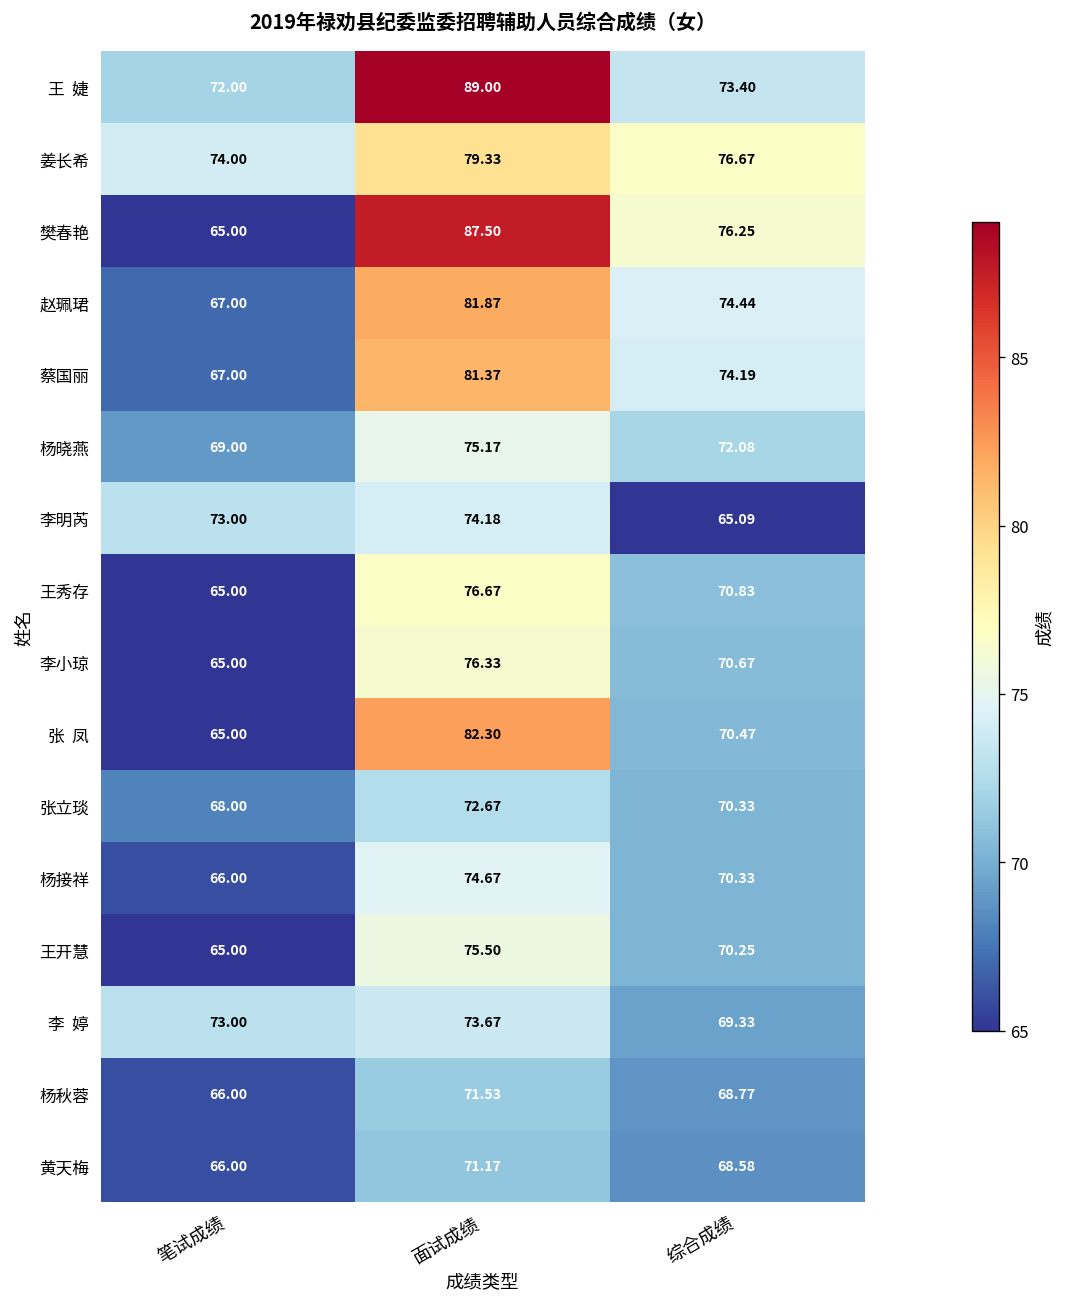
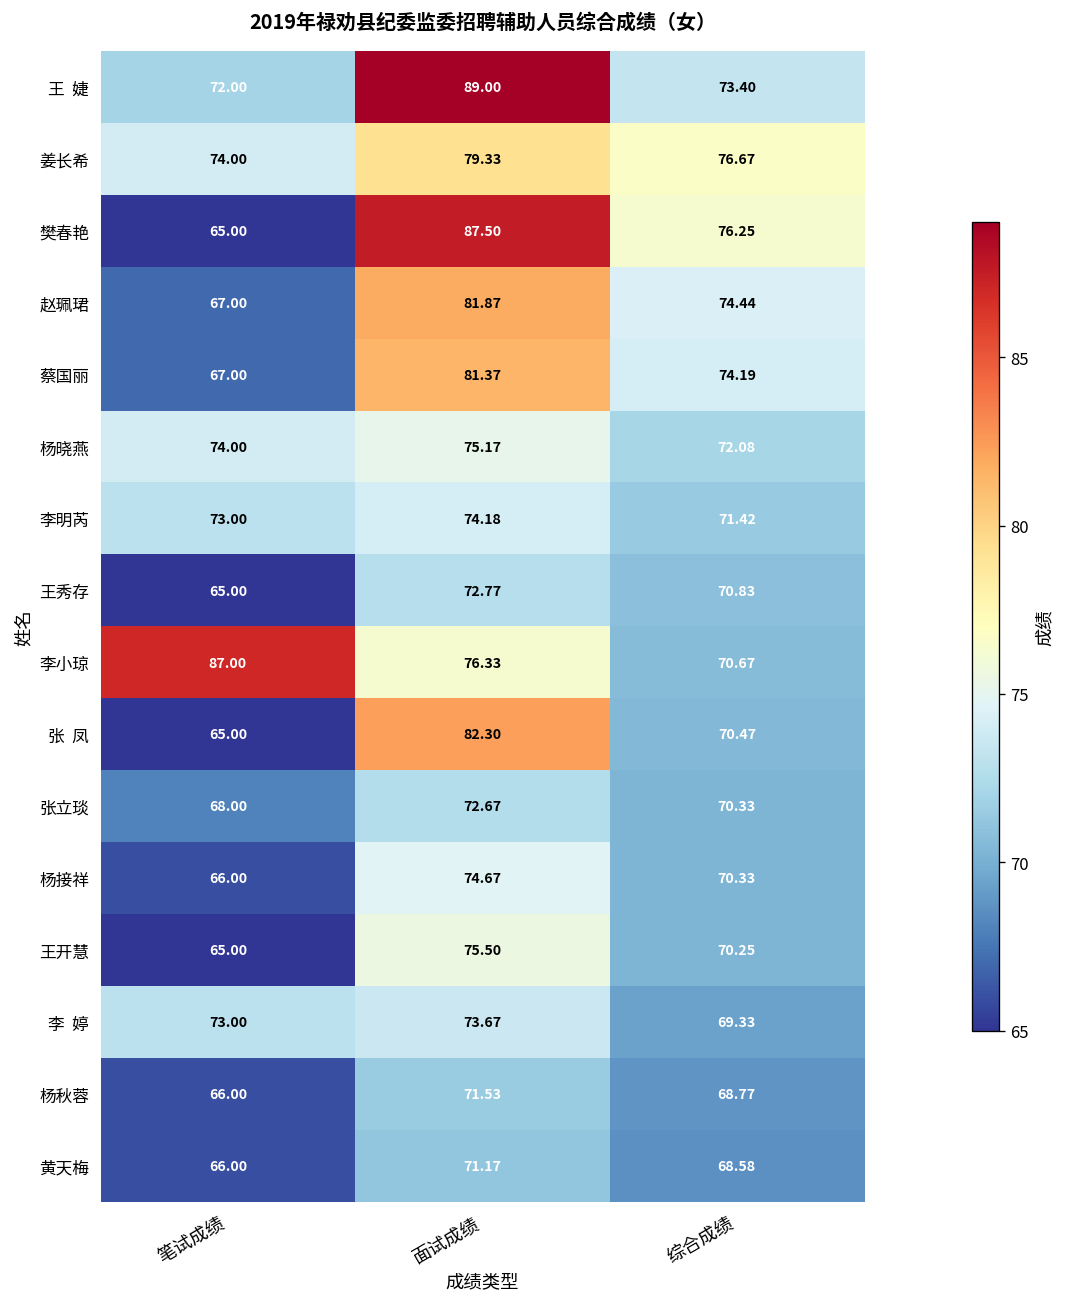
杨晓燕, 笔试成绩: 69.00 -> 74.00
李明芮, 综合成绩: 65.09 -> 71.42
王秀存, 面试成绩: 76.67 -> 72.77
李小琼, 笔试成绩: 65.00 -> 87.00
